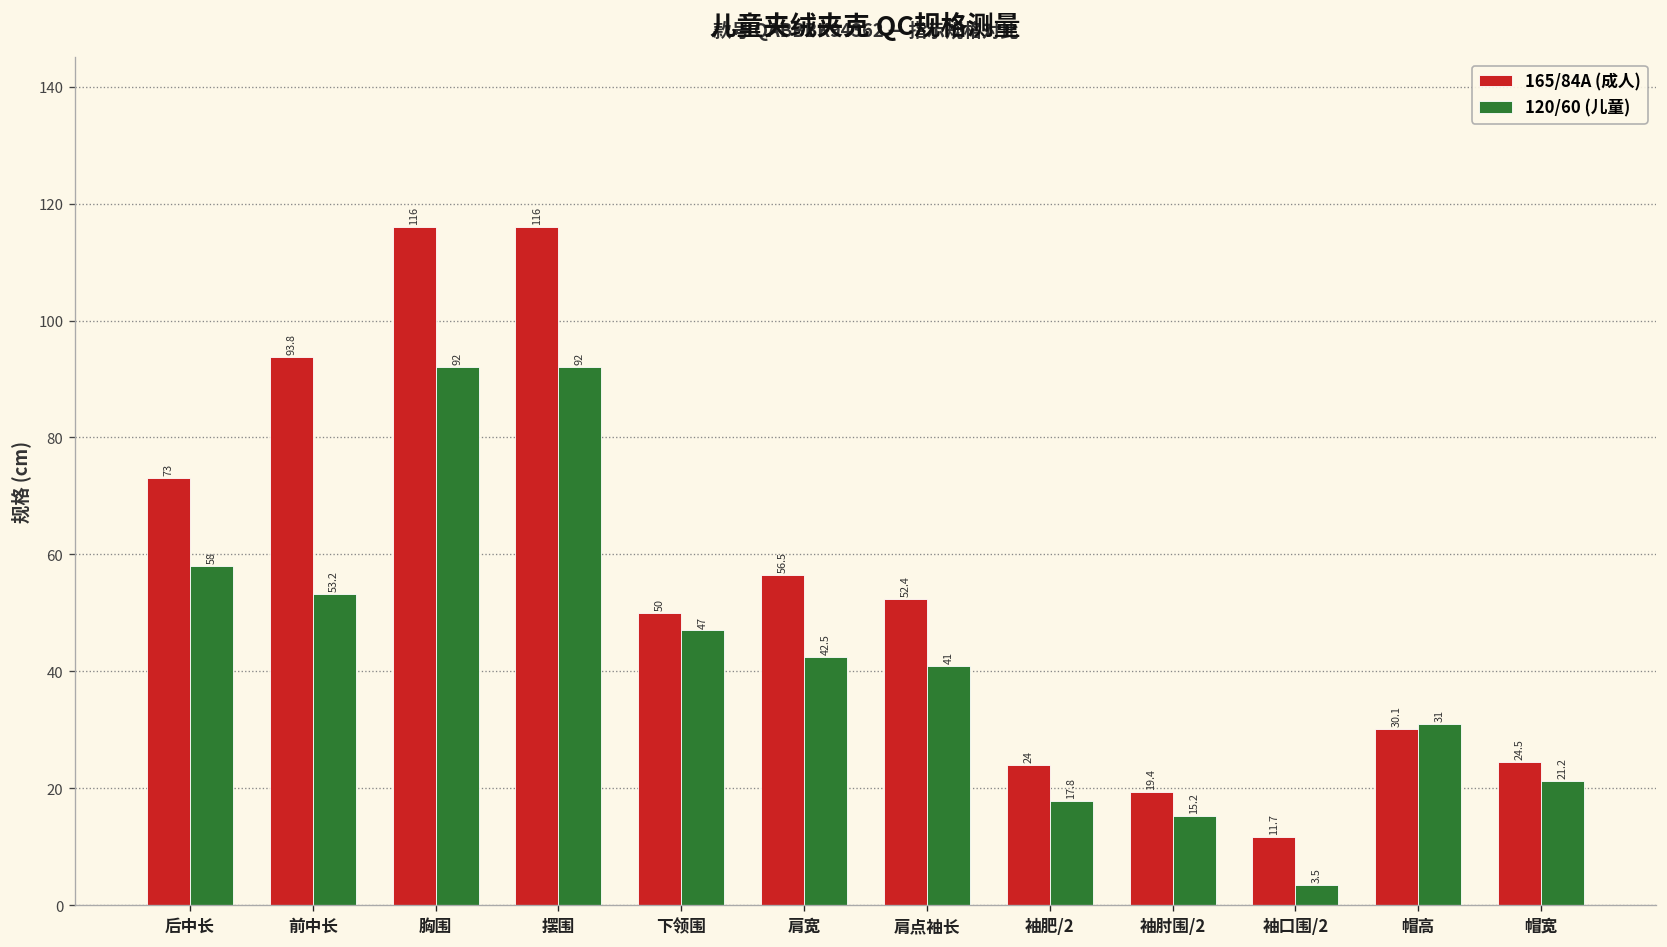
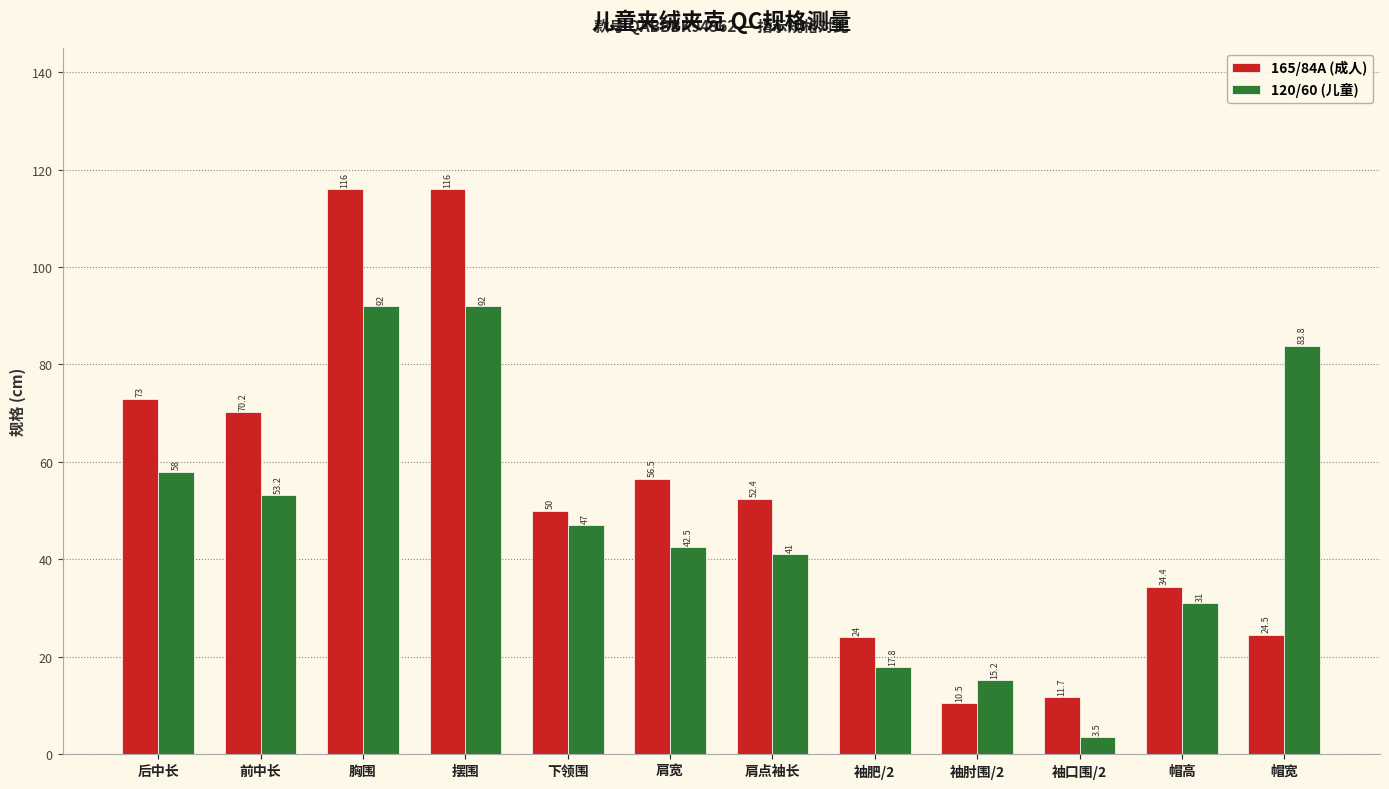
165/84A (成人), 前中长: 93.8 -> 70.2
165/84A (成人), 袖肘围/2: 19.4 -> 10.5
165/84A (成人), 帽高: 30.1 -> 34.4
120/60 (儿童), 帽宽: 21.2 -> 83.8
